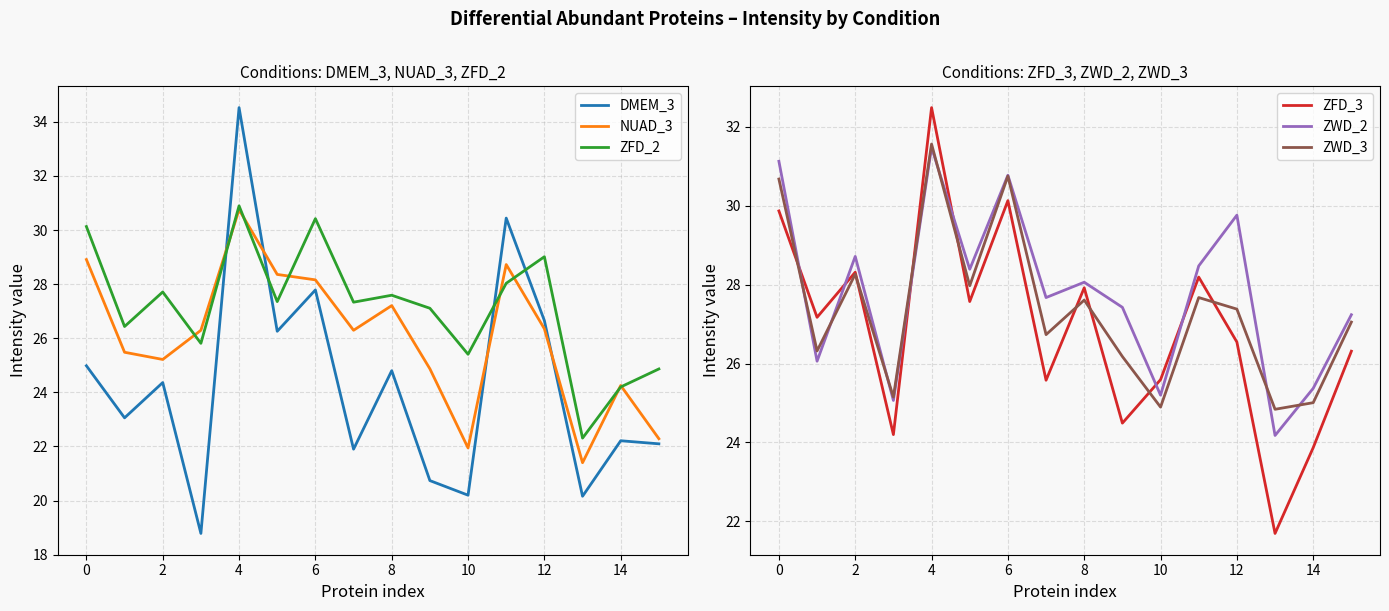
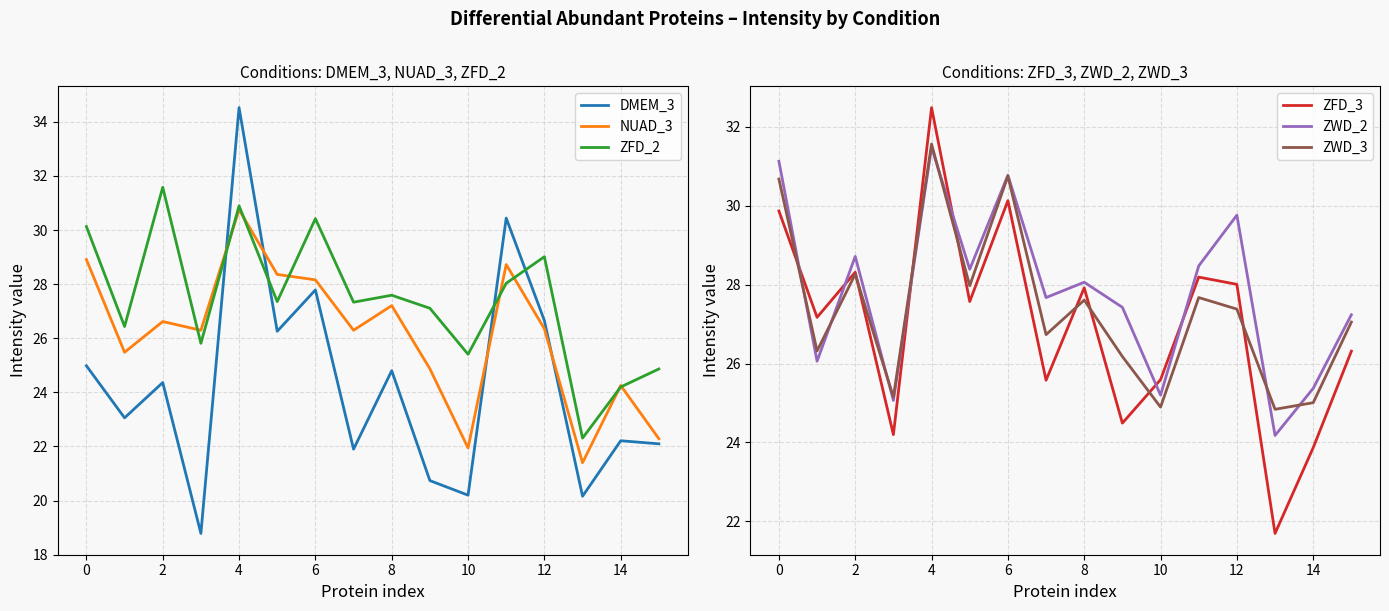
Conditions: DMEM_3, NUAD_3, ZFD_2, NUAD_3, 2: 25.2 -> 26.6
Conditions: DMEM_3, NUAD_3, ZFD_2, ZFD_2, 2: 27.7 -> 31.6
Conditions: ZFD_3, ZWD_2, ZWD_3, ZFD_3, 12: 26.5 -> 28.0
